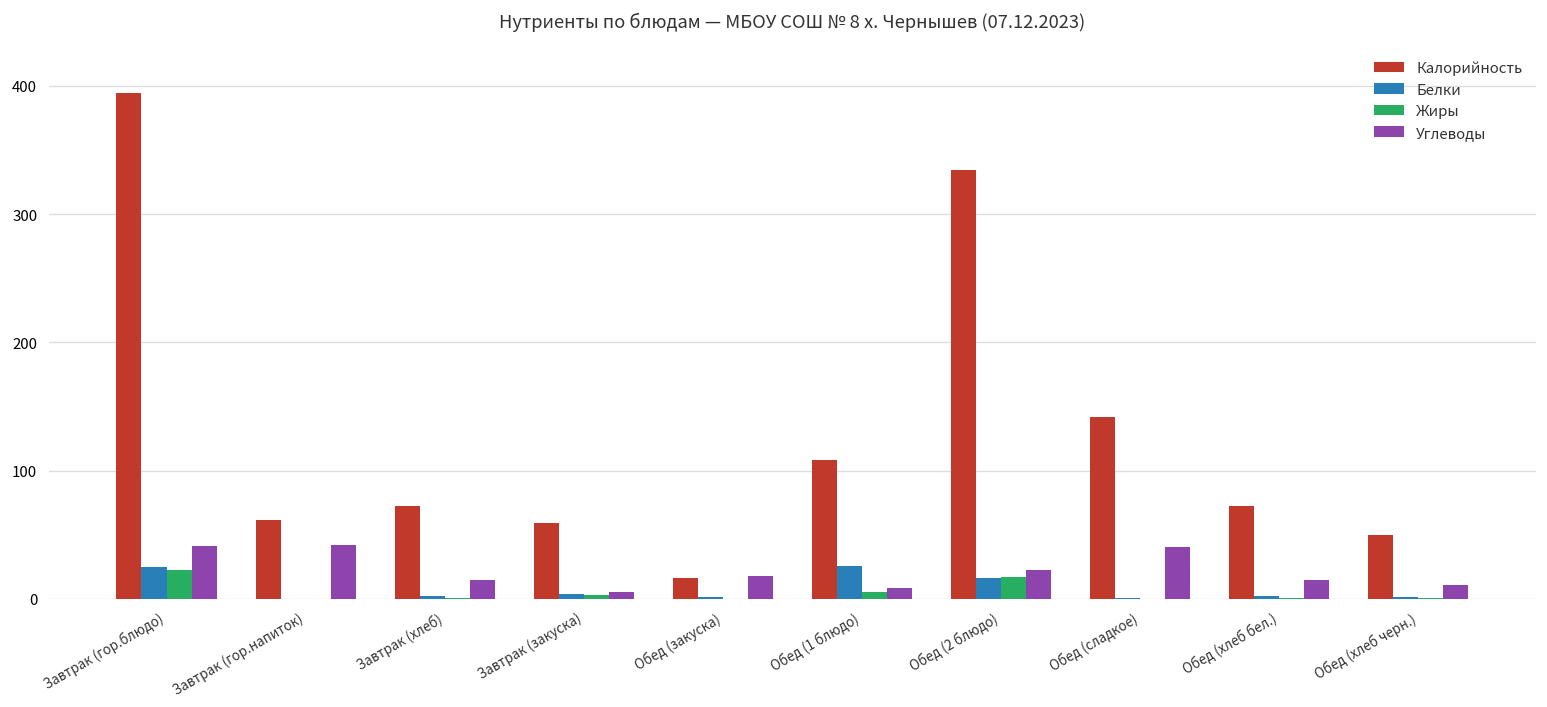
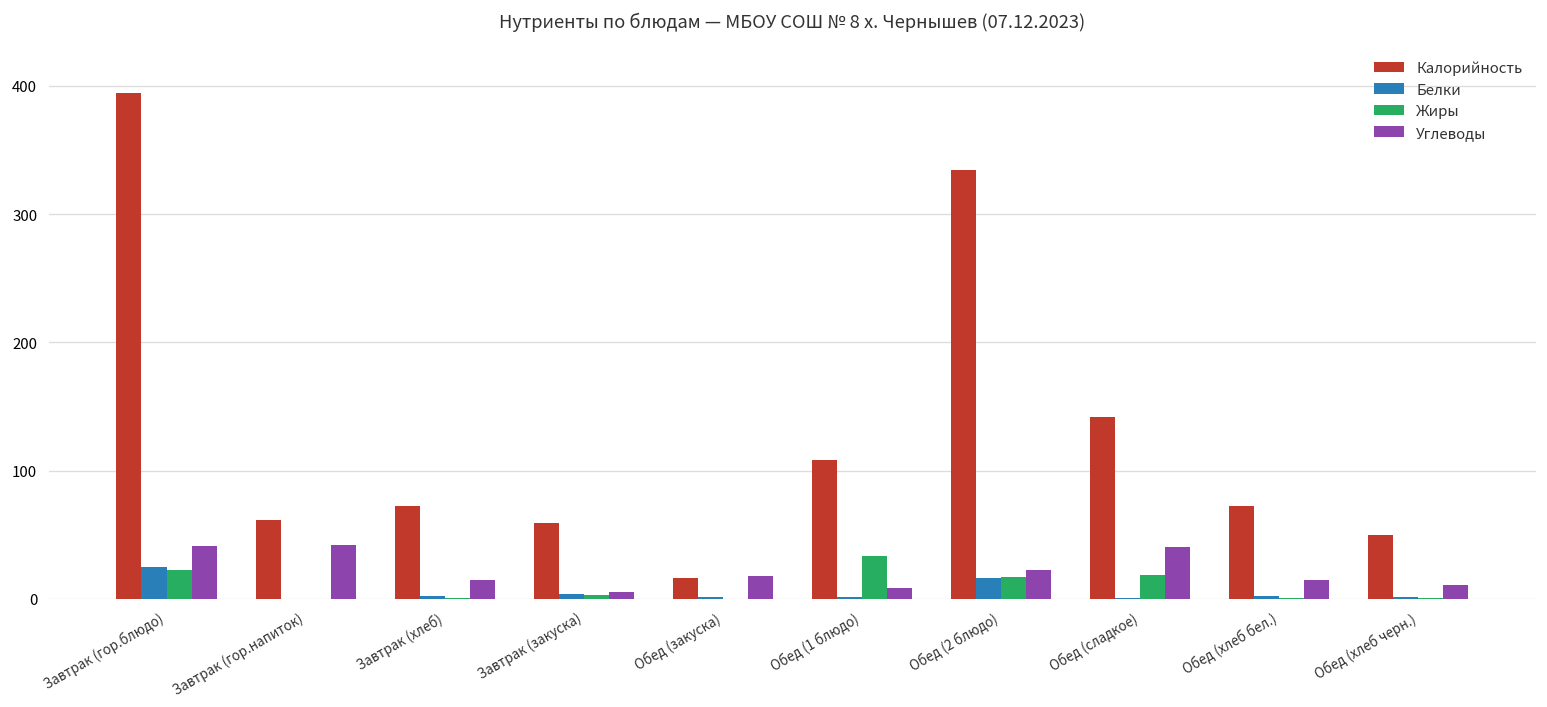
Белки, Обед (1 блюдо): 25 -> 2
Жиры, Обед (1 блюдо): 5 -> 33
Жиры, Обед (сладкое): 0 -> 19
